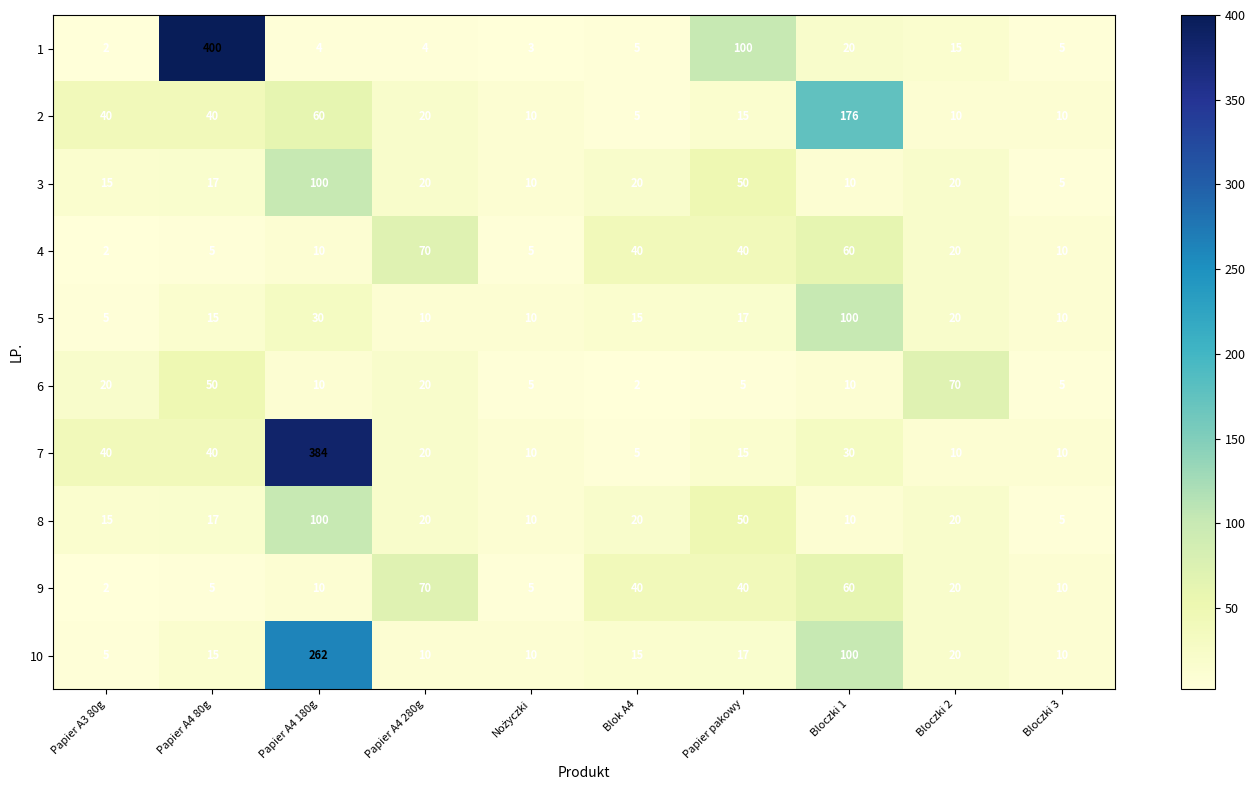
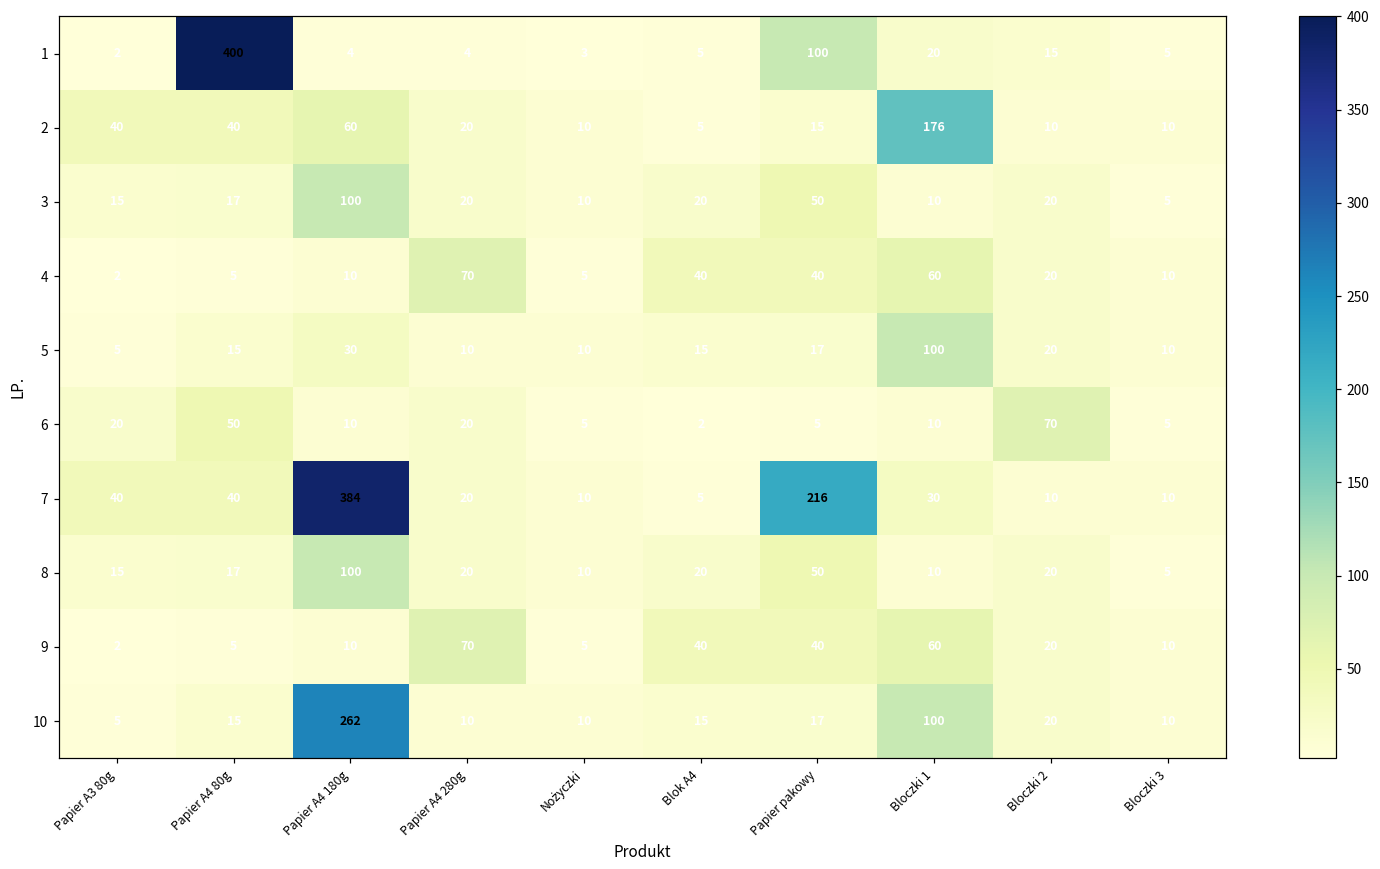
7, Papier pakowy: 15 -> 216
